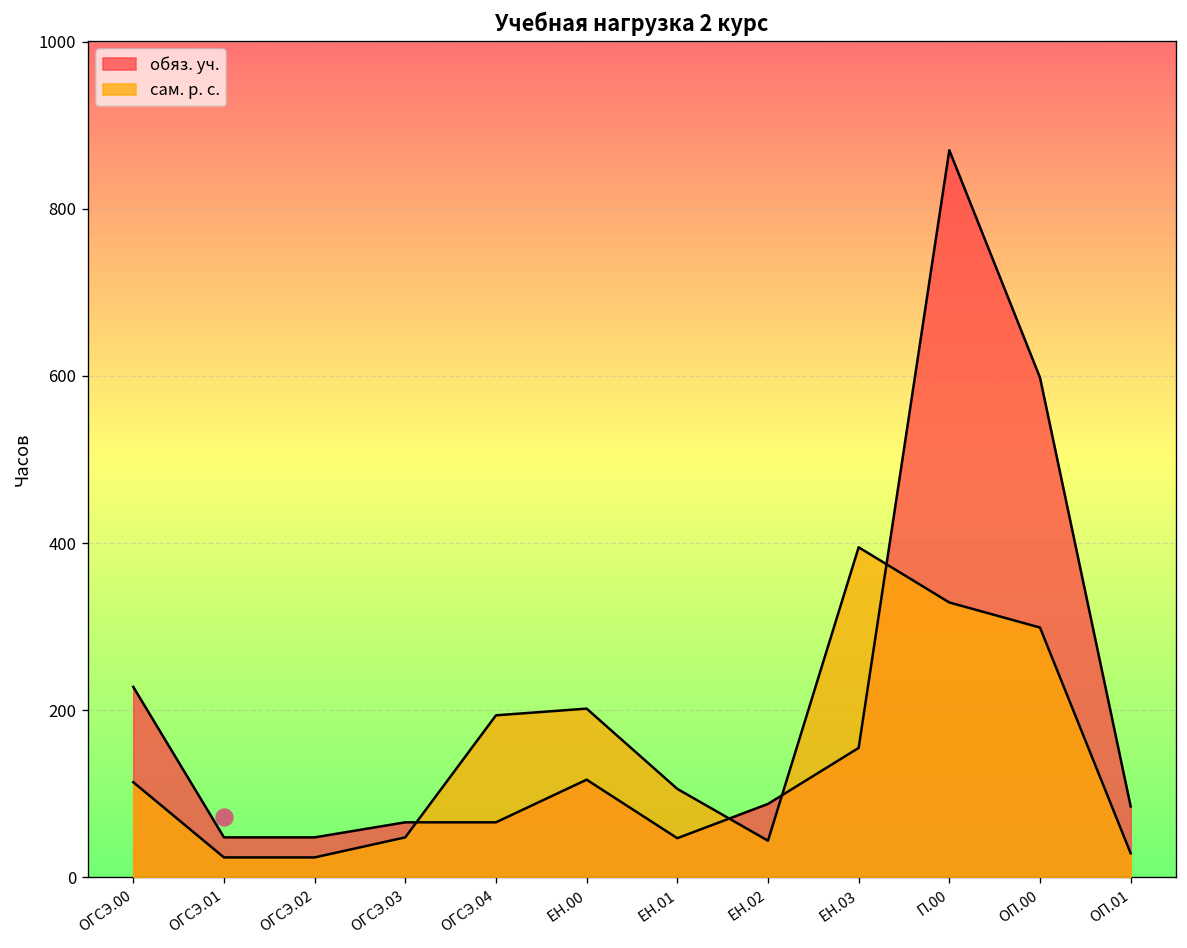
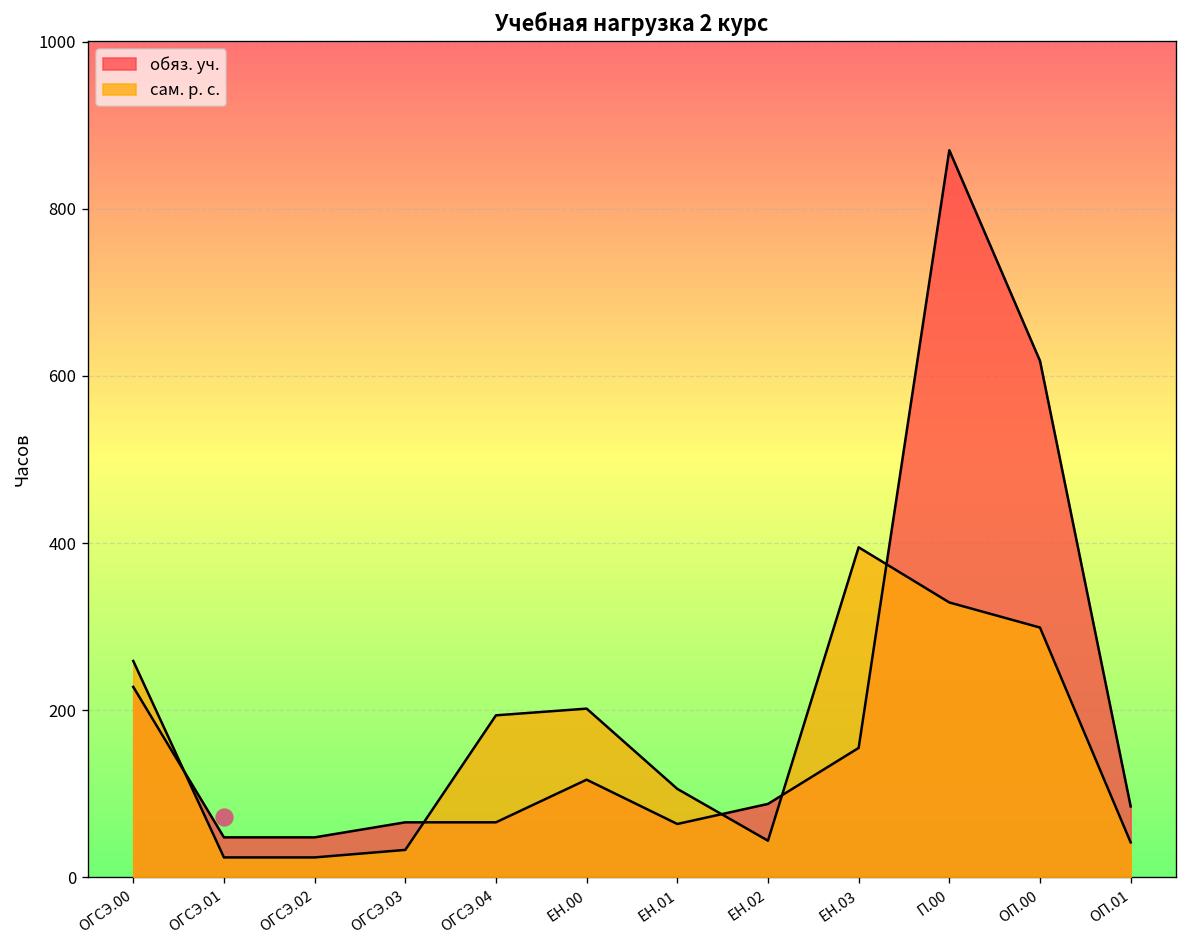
сам. р. с., ОГСЭ.00: 110 -> 260
сам. р. с., ОГСЭ.03: 50 -> 30
обяз. уч., ЕН.01: 50 -> 60
обяз. уч., ОП.00: 600 -> 620
сам. р. с., ОП.01: 30 -> 40
